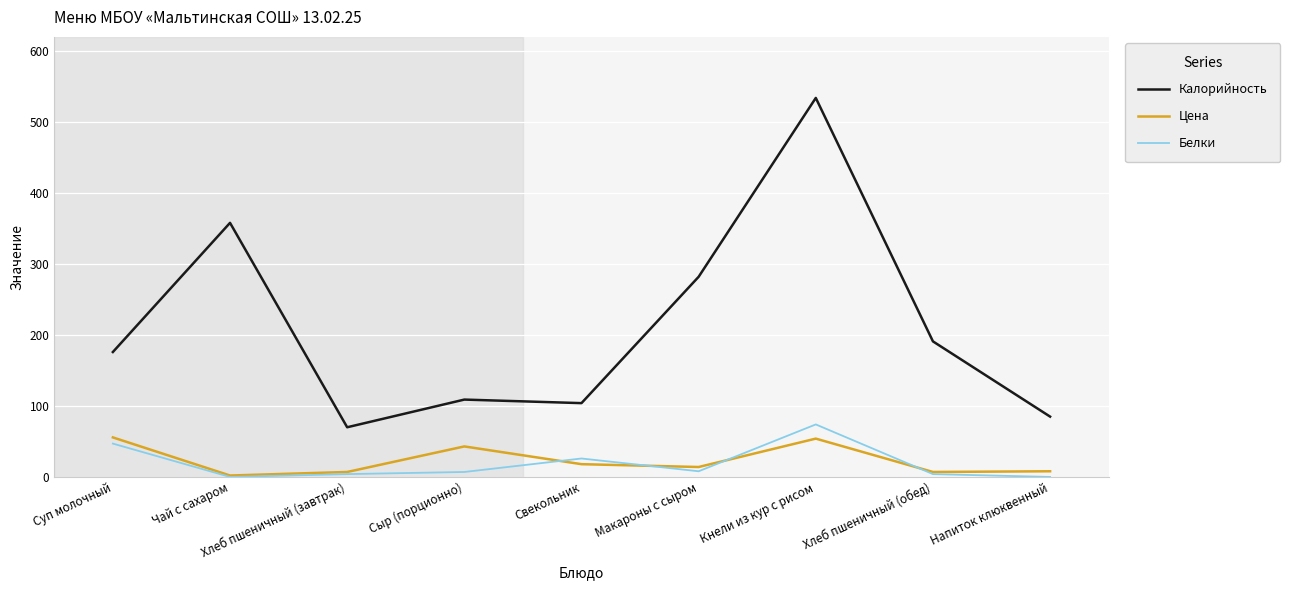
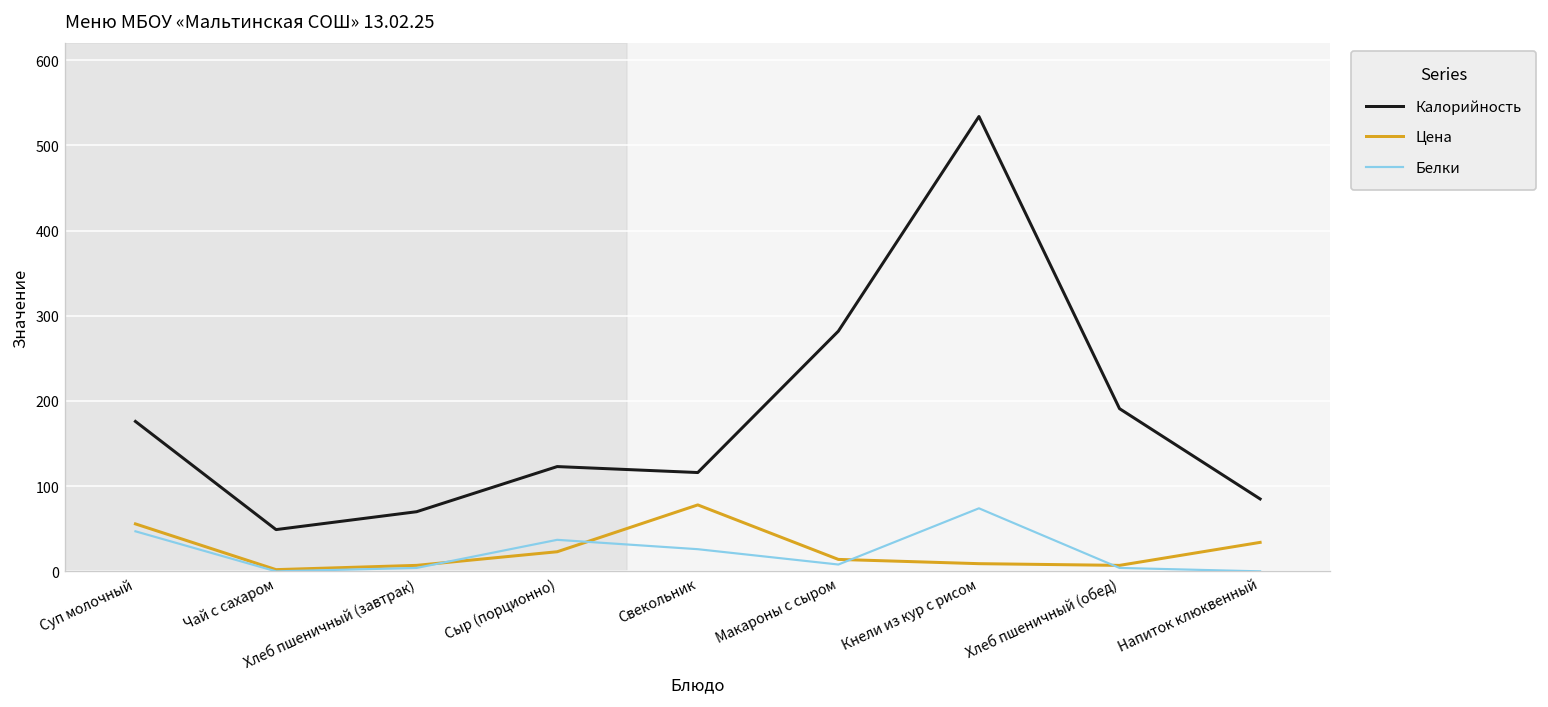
Калорийность, Чай с сахаром: 360 -> 50
Калорийность, Сыр (порционно): 110 -> 120
Цена, Сыр (порционно): 40 -> 20
Белки, Сыр (порционно): 10 -> 40
Калорийность, Свекольник: 100 -> 120
Цена, Свекольник: 20 -> 80
Цена, Кнели из кур с рисом: 50 -> 10
Цена, Напиток клюквенный: 10 -> 30
